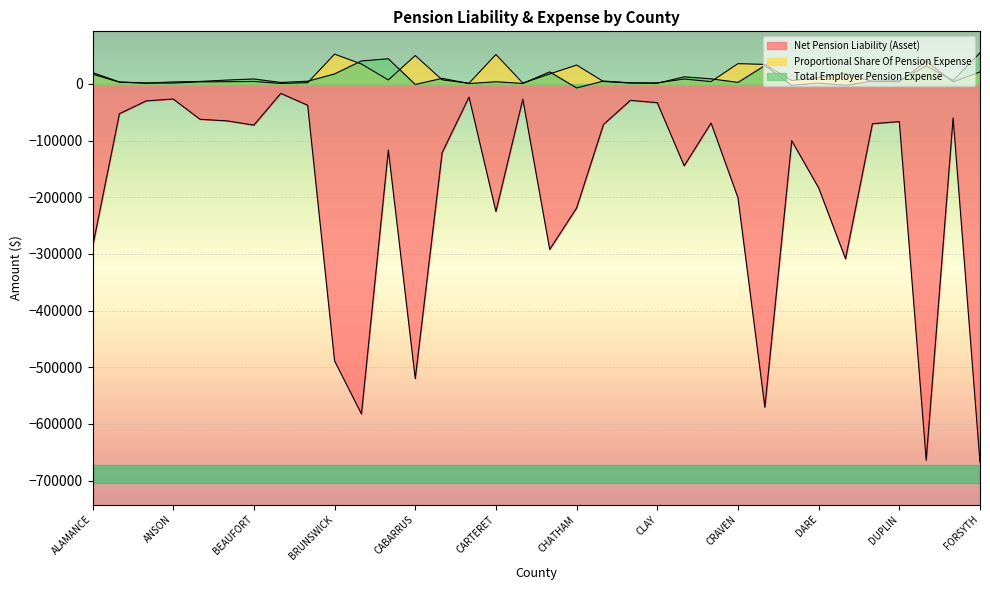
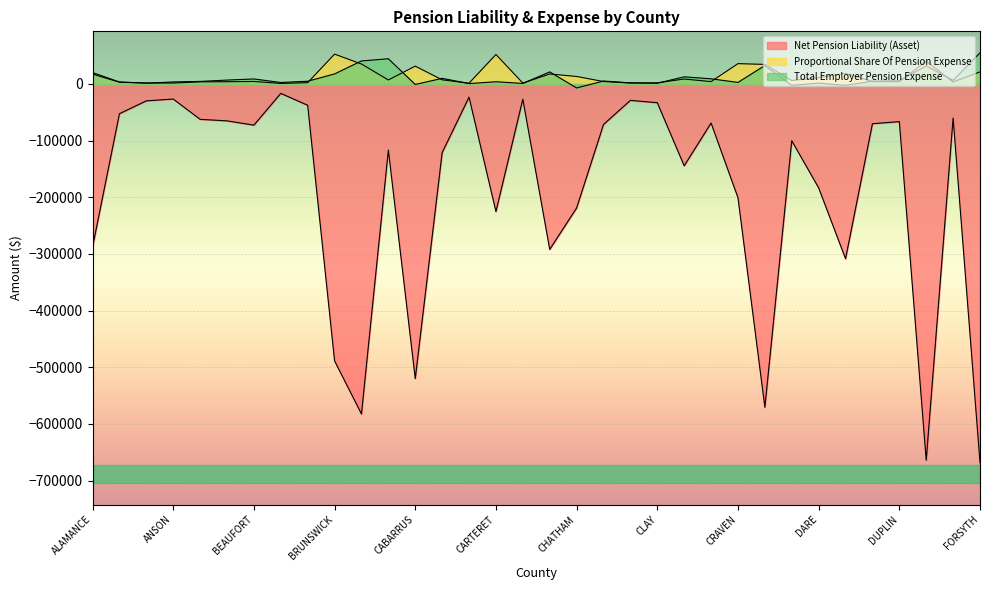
Proportional Share Of Pension Expense, CABARRUS: 50000 -> 30000
Proportional Share Of Pension Expense, CHATHAM: 30000 -> 10000
